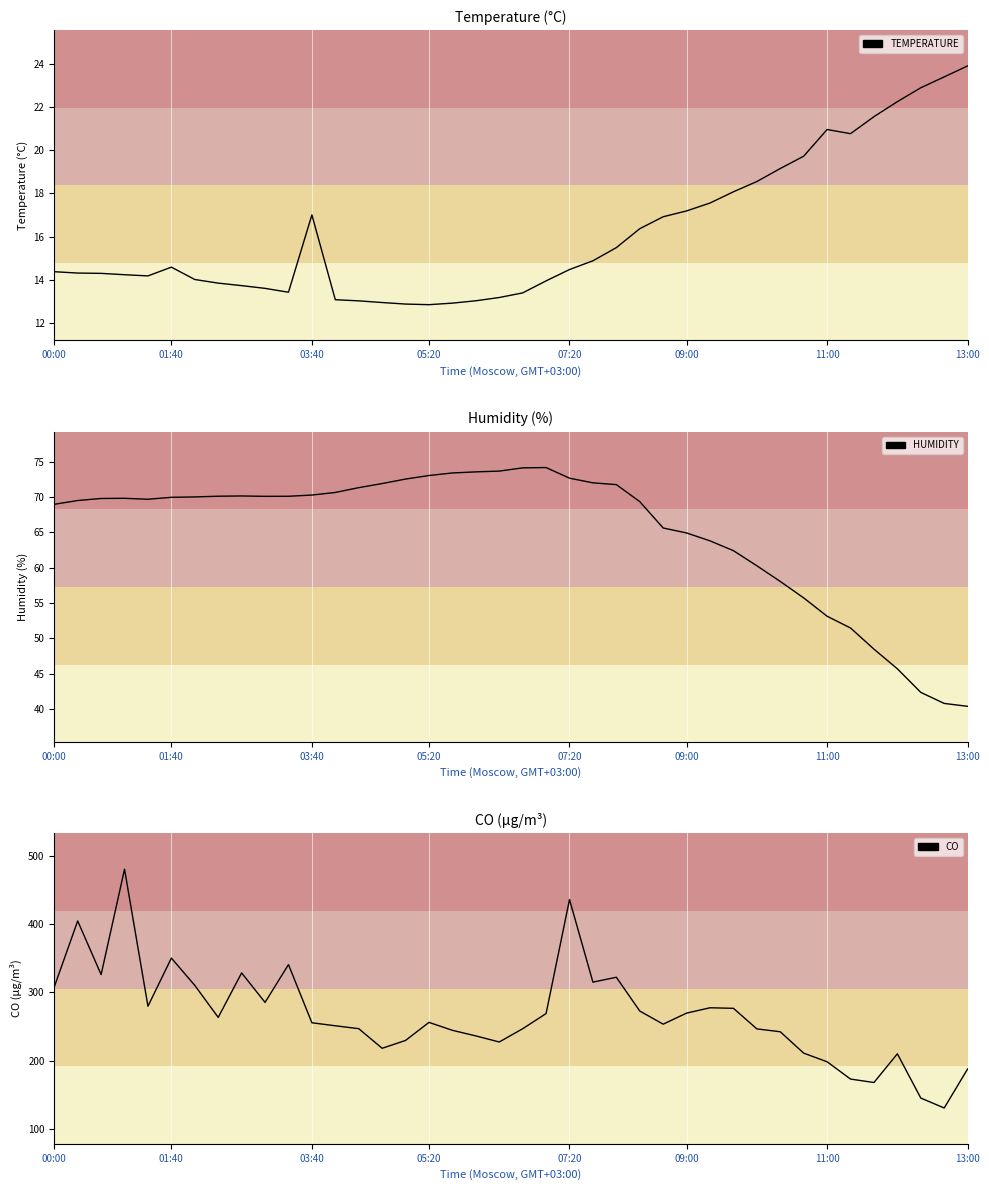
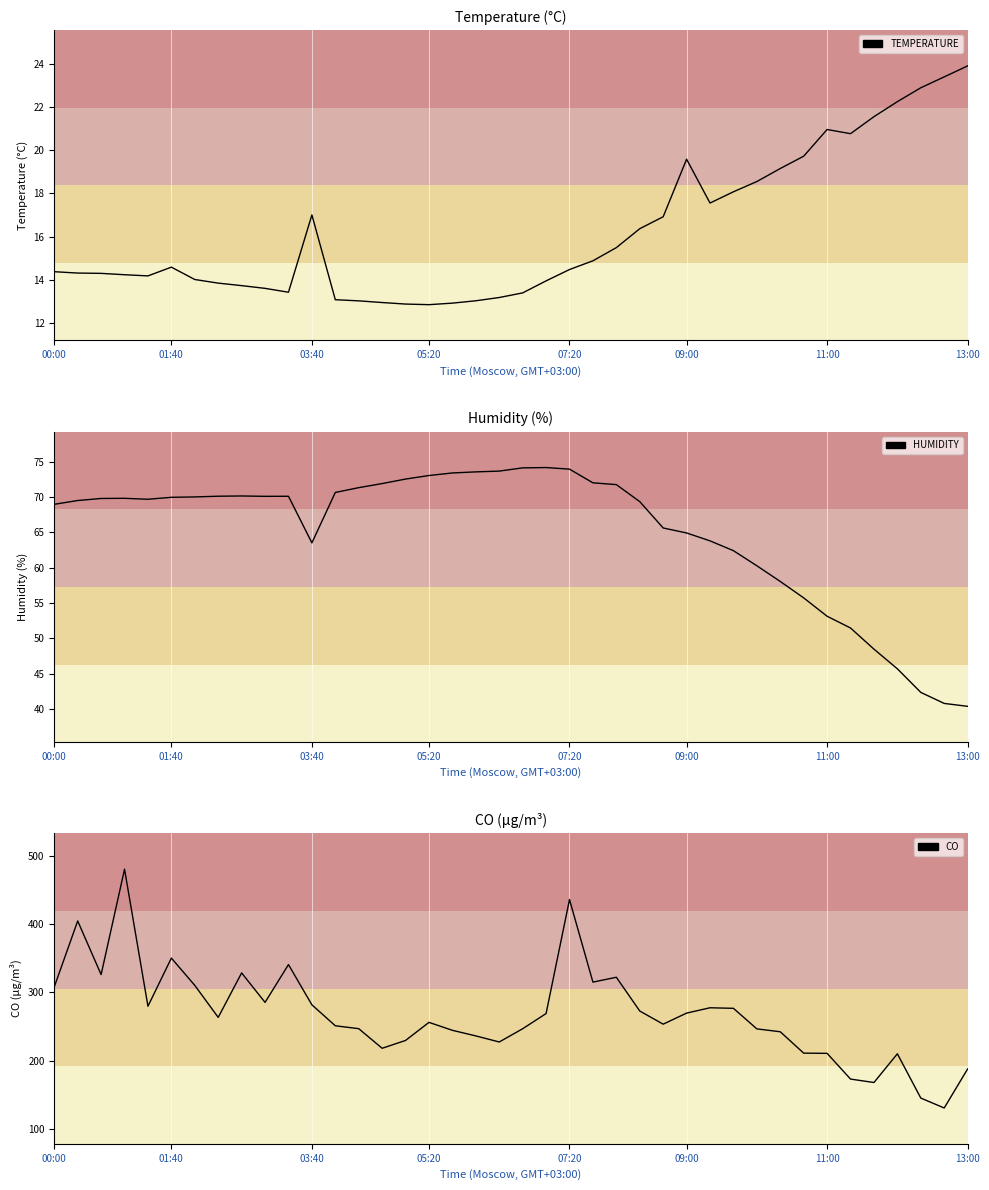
Temperature (°C), 09:00: 17.2 -> 19.6
Humidity (%), 03:40: 70 -> 64
Humidity (%), 07:20: 73 -> 74
CO (µg/m³), 03:40: 260 -> 280
CO (µg/m³), 11:00: 200 -> 210
